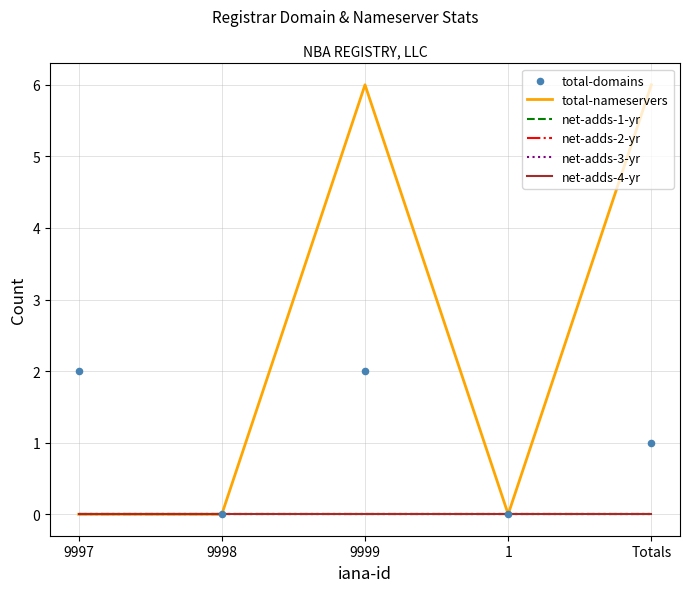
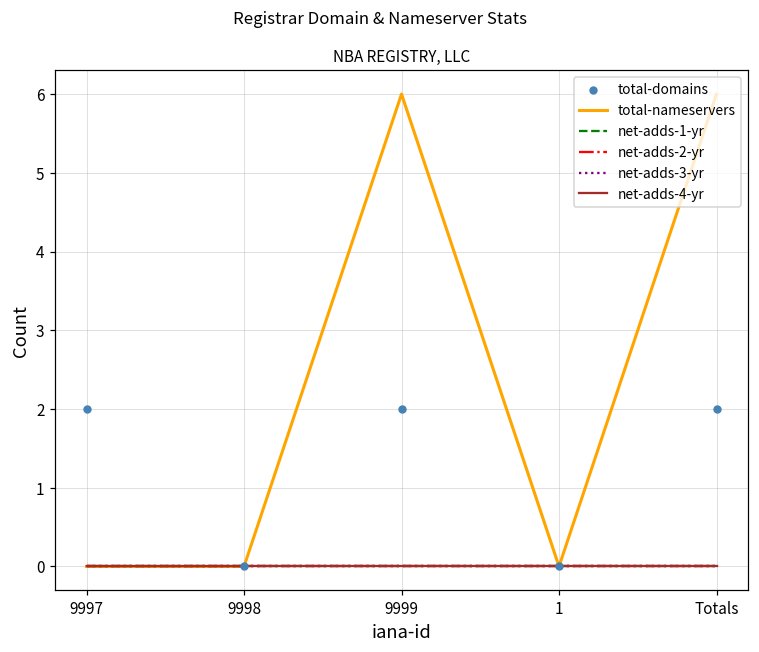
total-domains, Totals: 1 -> 2
